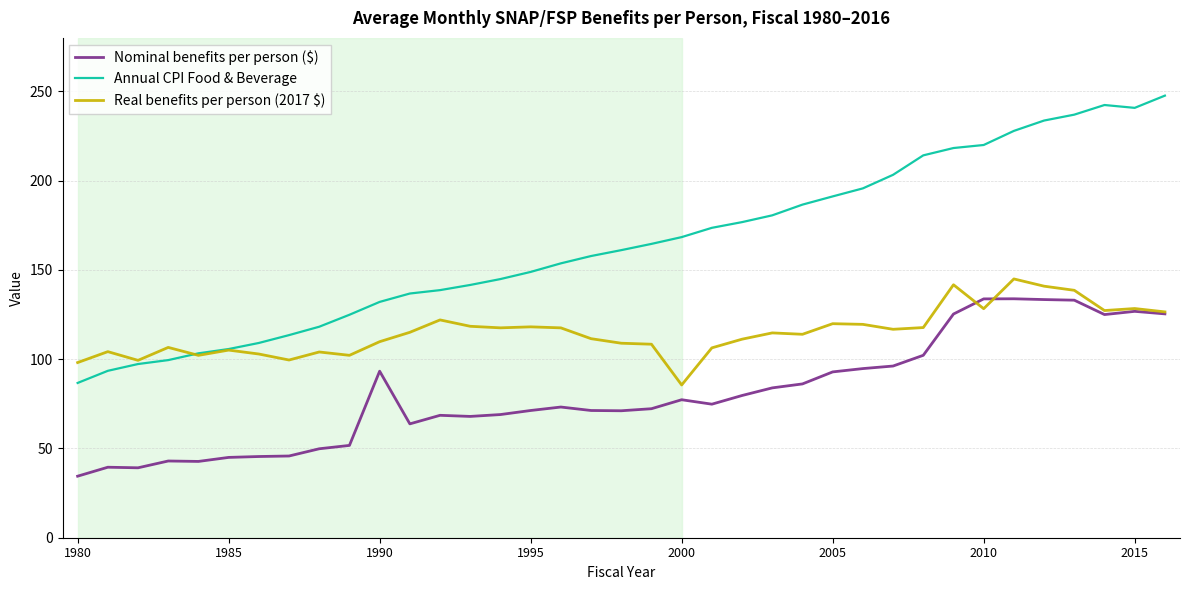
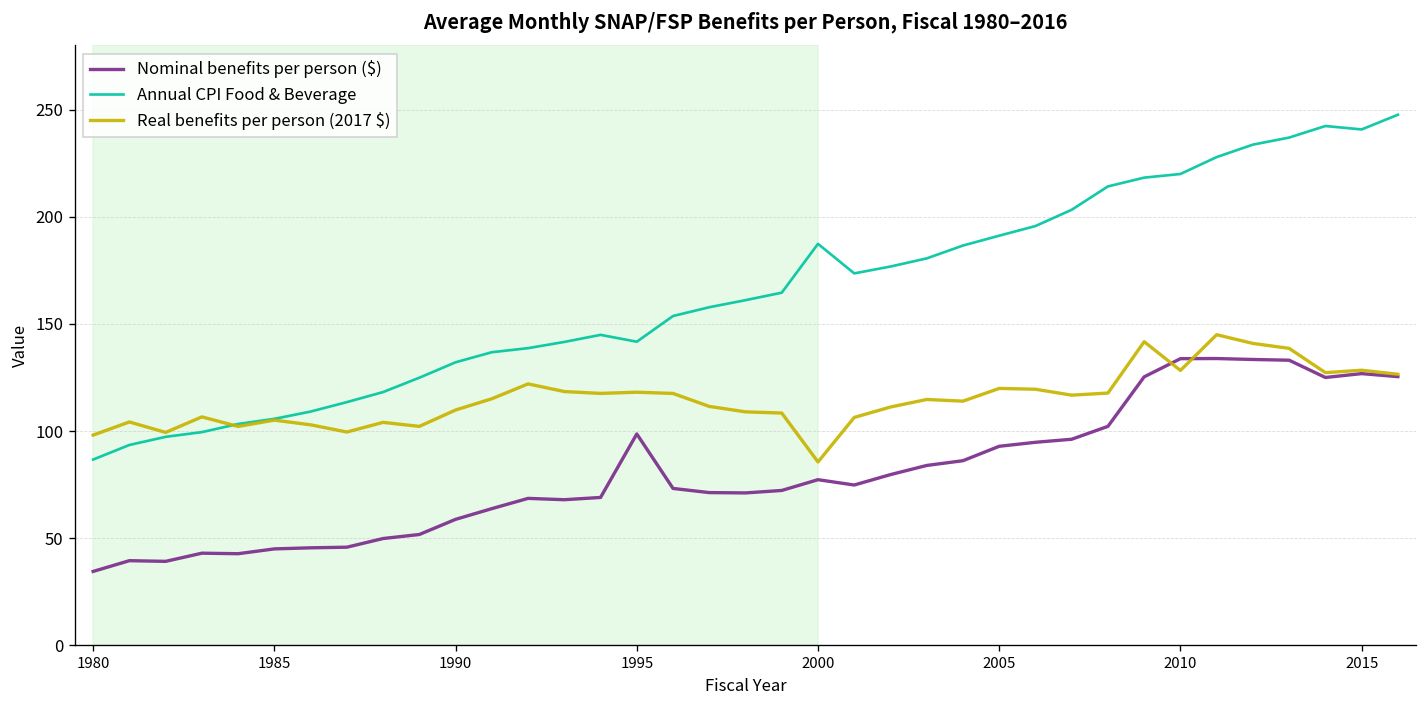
Nominal benefits per person ($), 1990: 93 -> 59
Nominal benefits per person ($), 1995: 71 -> 99
Annual CPI Food & Beverage, 1995: 149 -> 142
Annual CPI Food & Beverage, 2000: 168 -> 187
